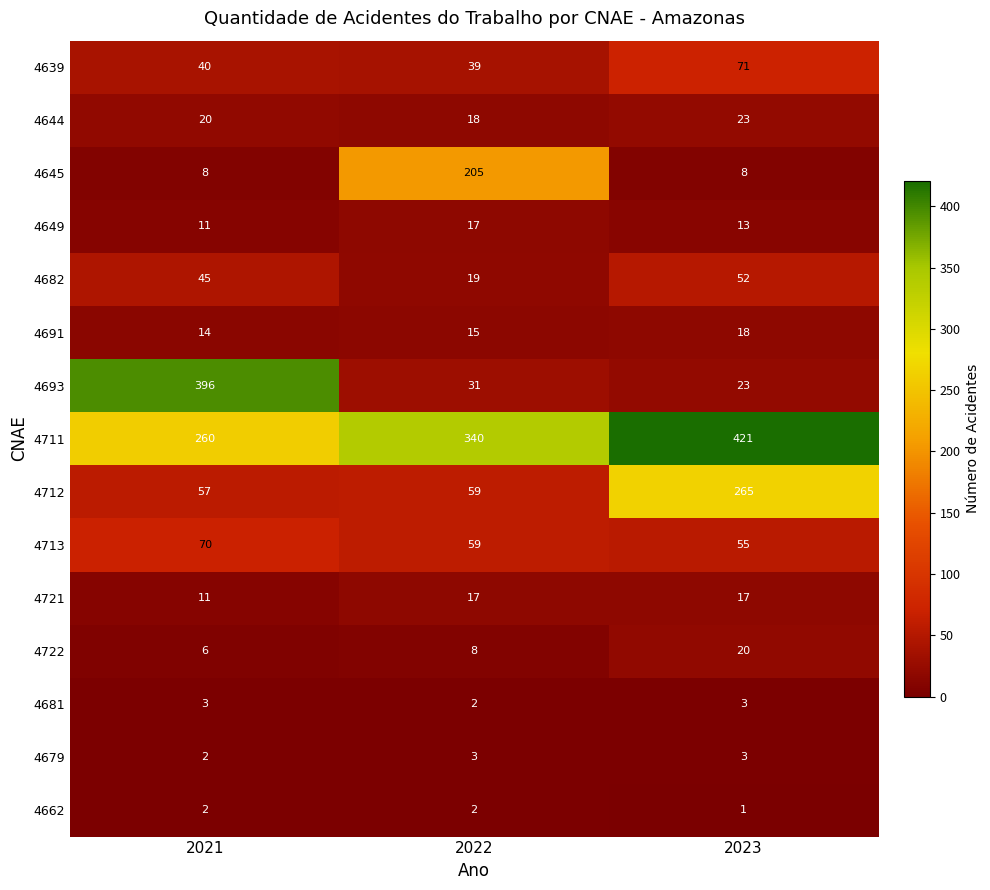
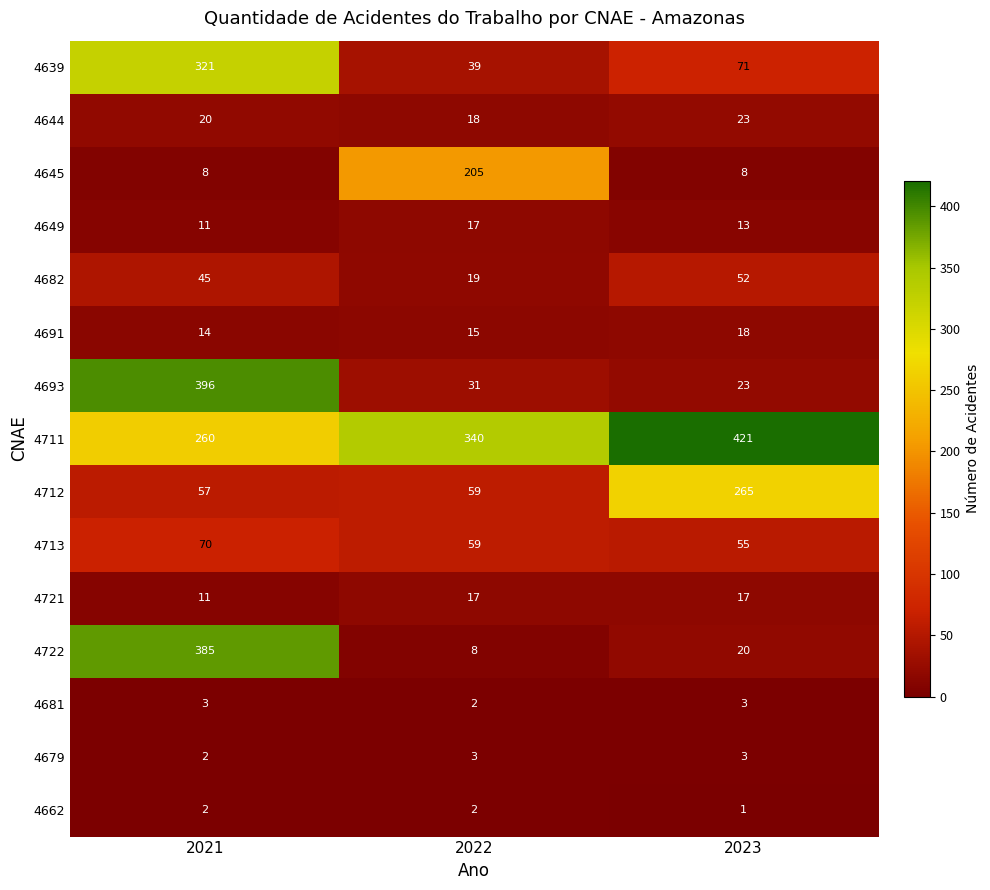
4639, 2021: 40 -> 321
4722, 2021: 6 -> 385
